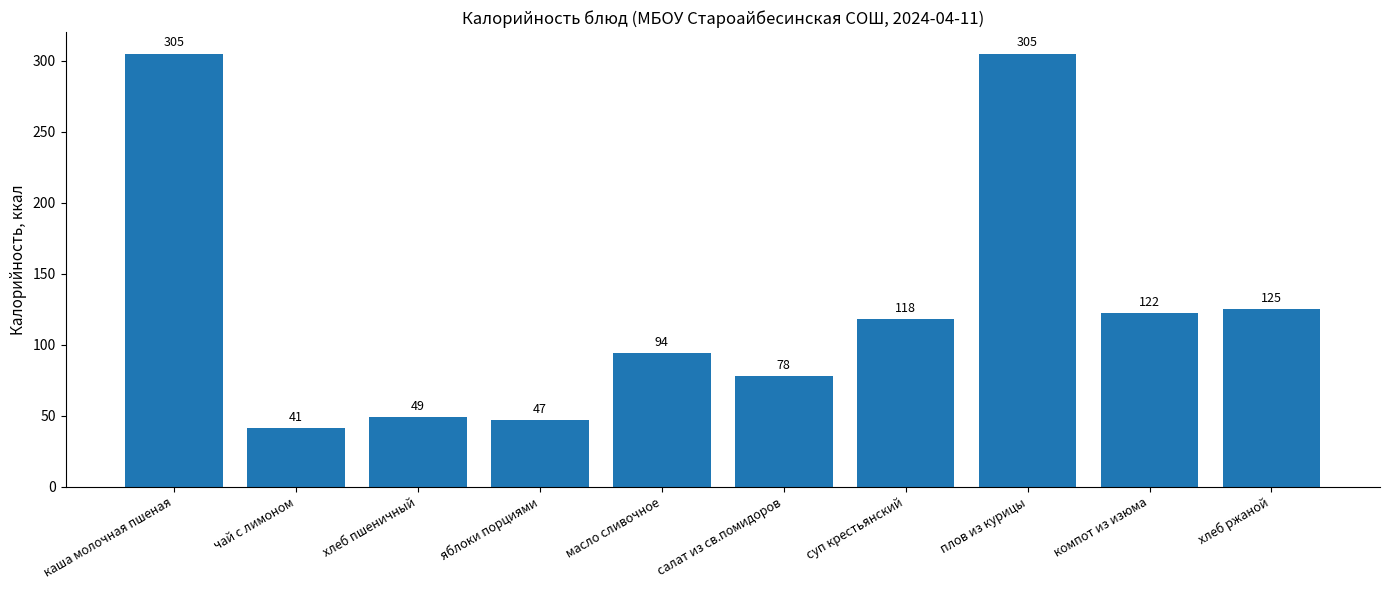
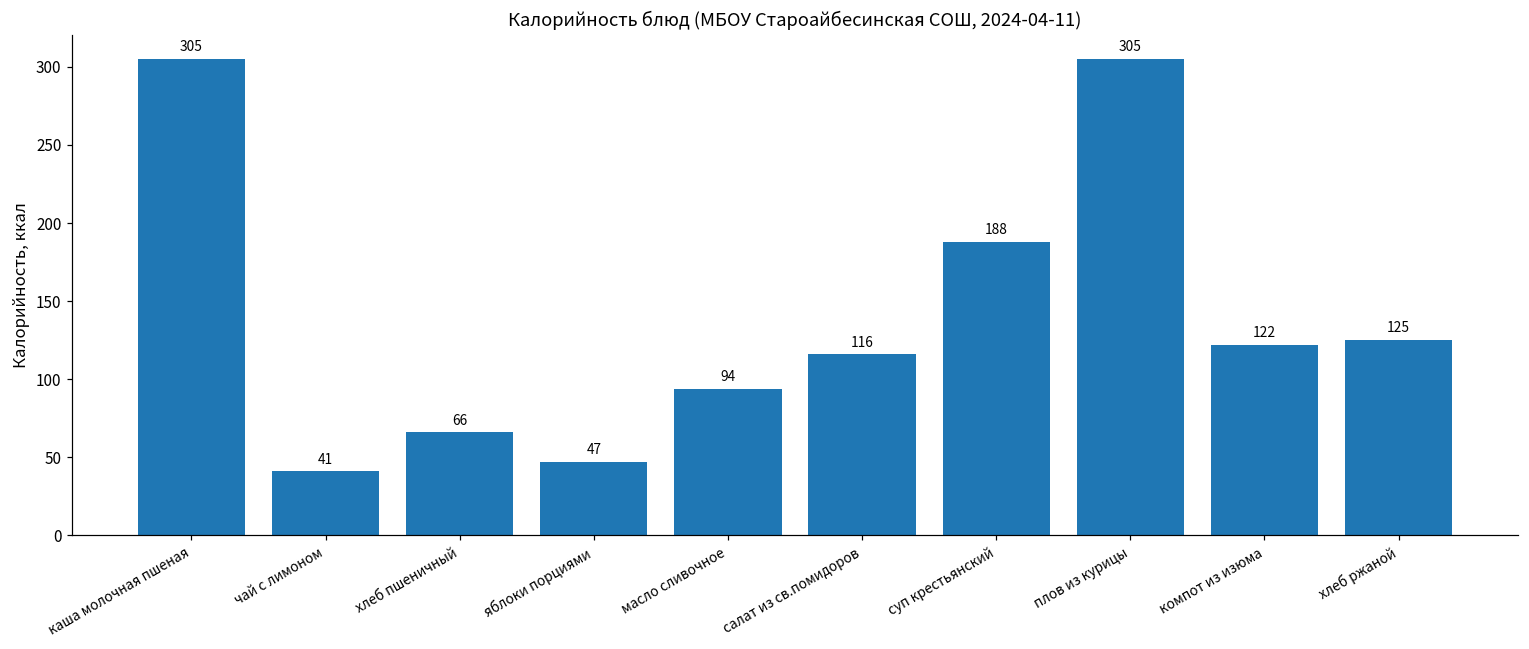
хлеб пшеничный: 49 -> 66
салат из св.помидоров: 78 -> 116
суп крестьянский: 118 -> 188
